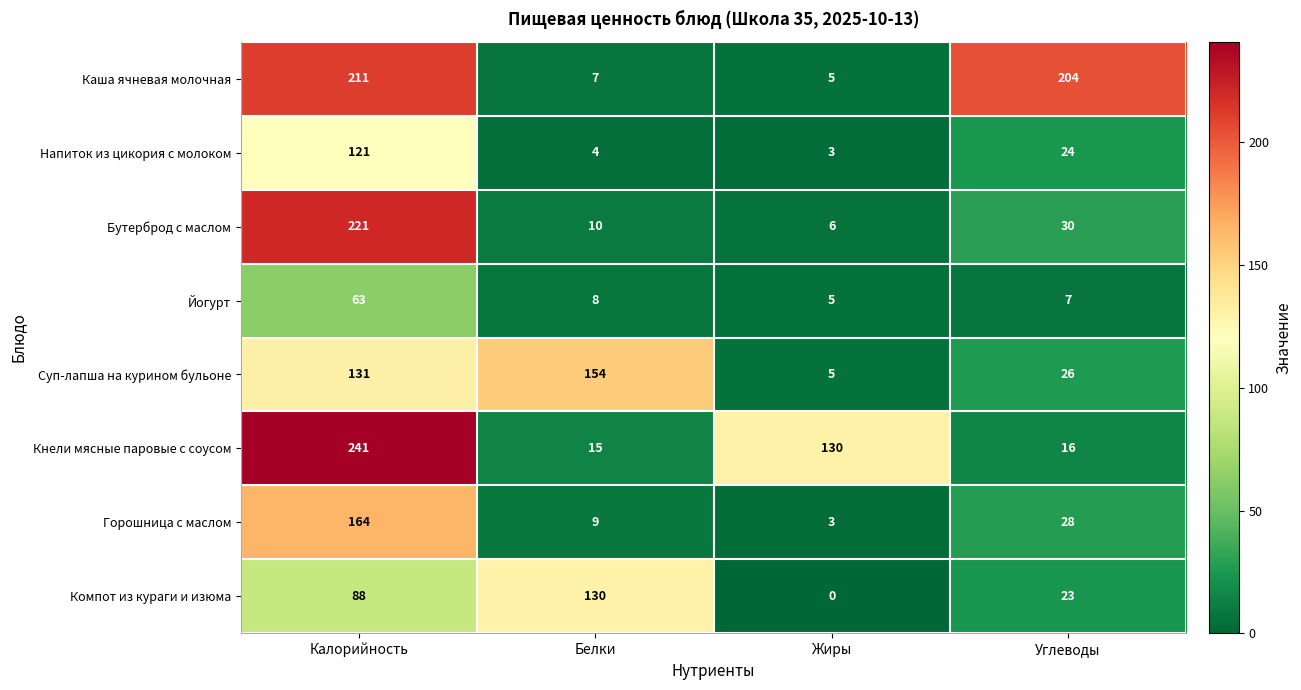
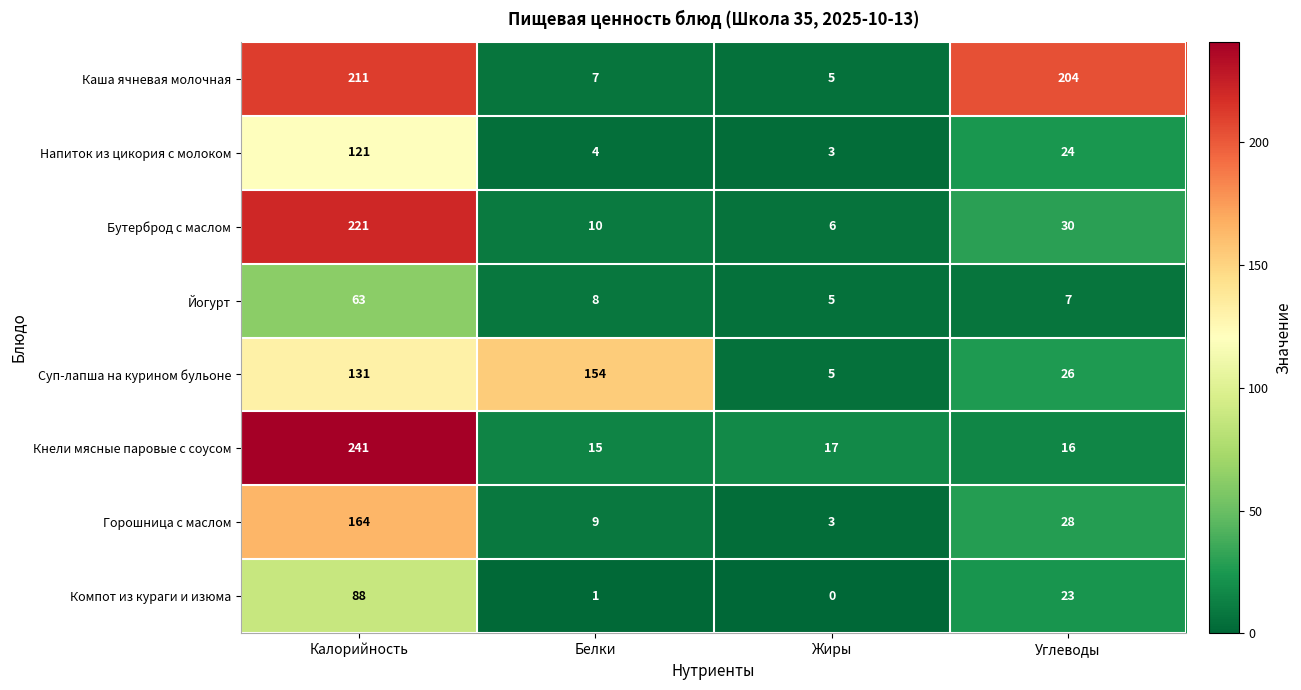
Кнели мясные паровые с соусом, Жиры: 130 -> 17
Компот из кураги и изюма, Белки: 130 -> 1
